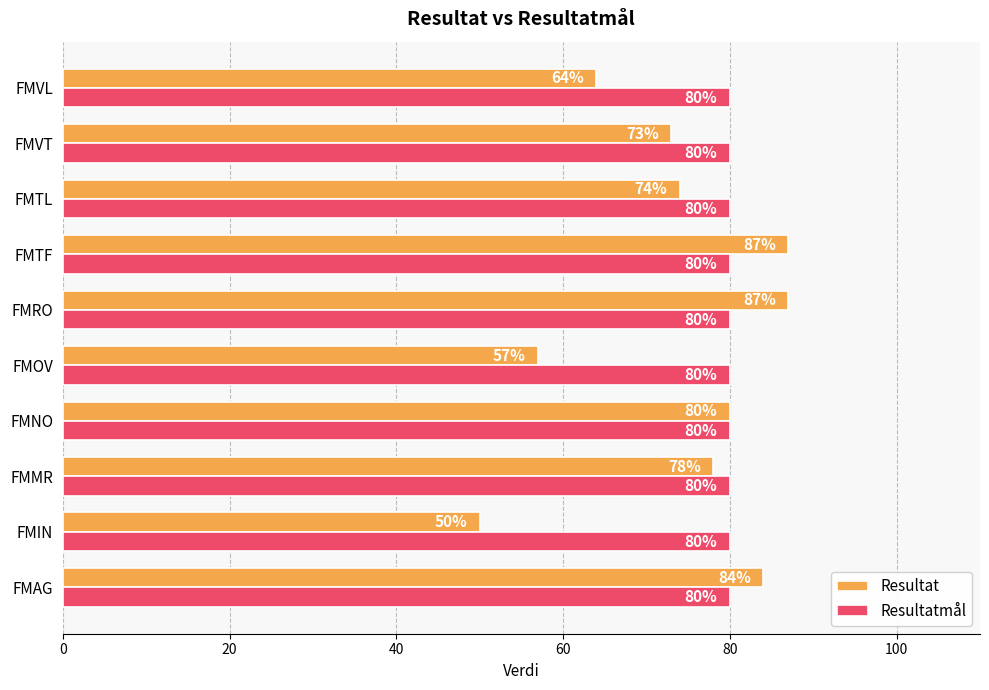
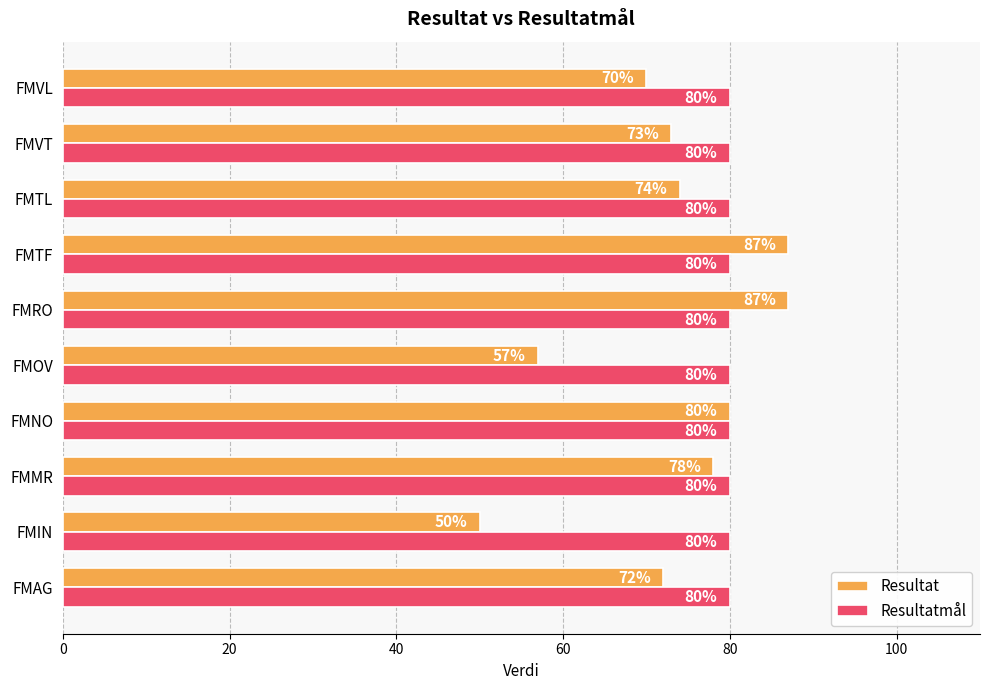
Resultat, FMVL: 64% -> 70%
Resultat, FMAG: 84% -> 72%
